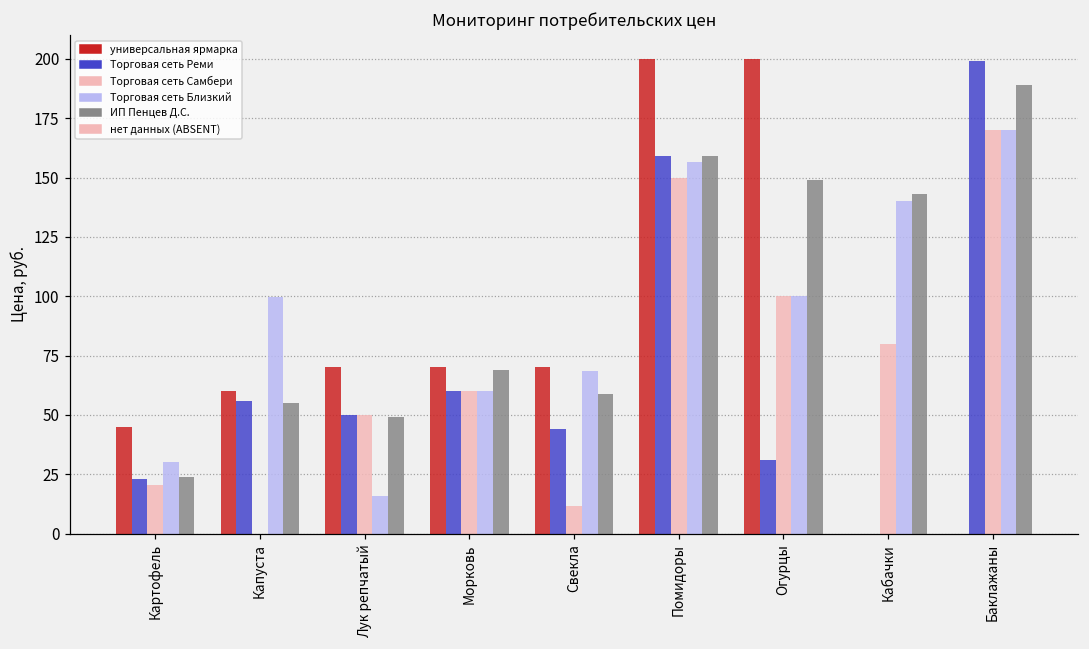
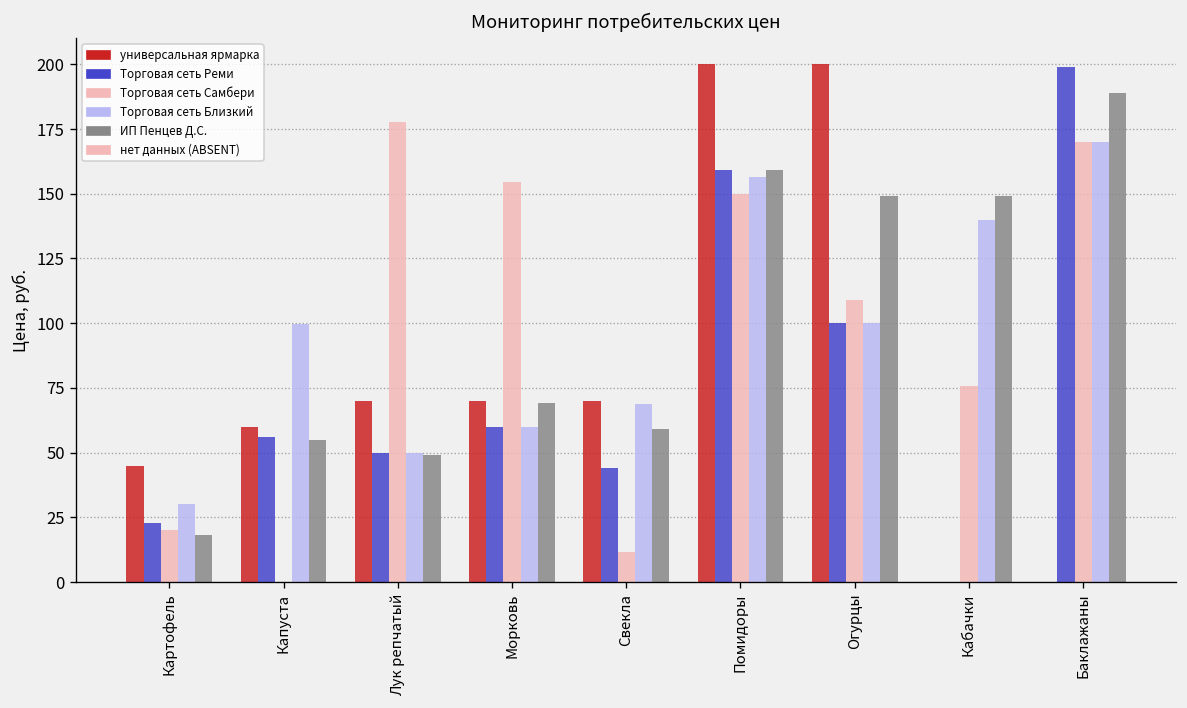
ИП Пенцев Д.С., Картофель: 24 -> 18
Торговая сеть Самбери, Лук репчатый: 50 -> 178
Торговая сеть Близкий, Лук репчатый: 16 -> 50
Торговая сеть Самбери, Морковь: 60 -> 154
Торговая сеть Реми, Огурцы: 31 -> 100
Торговая сеть Самбери, Огурцы: 100 -> 109
Торговая сеть Самбери, Кабачки: 80 -> 76
ИП Пенцев Д.С., Кабачки: 143 -> 149
